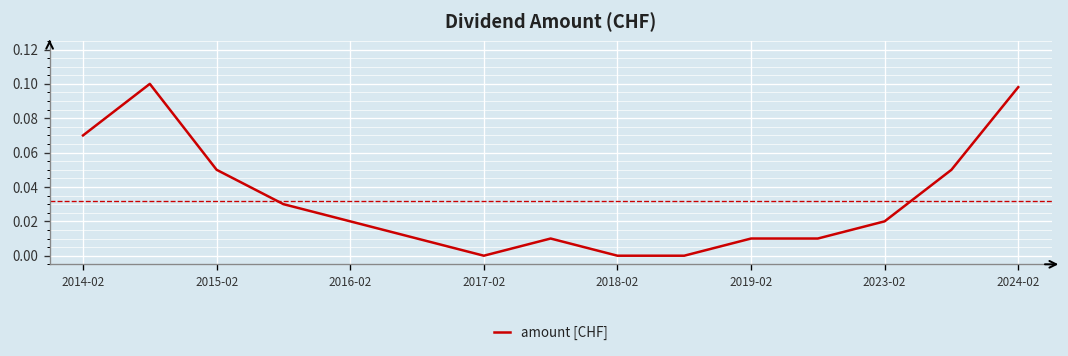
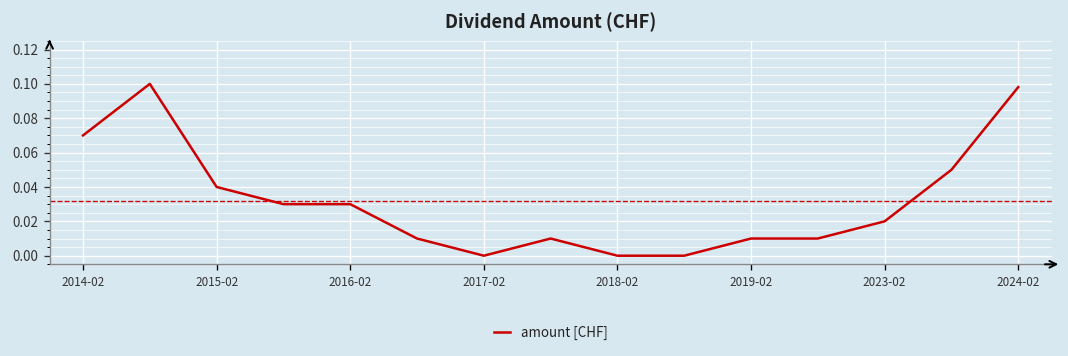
2015-02: 0.05 -> 0.04
2016-02: 0.02 -> 0.03
